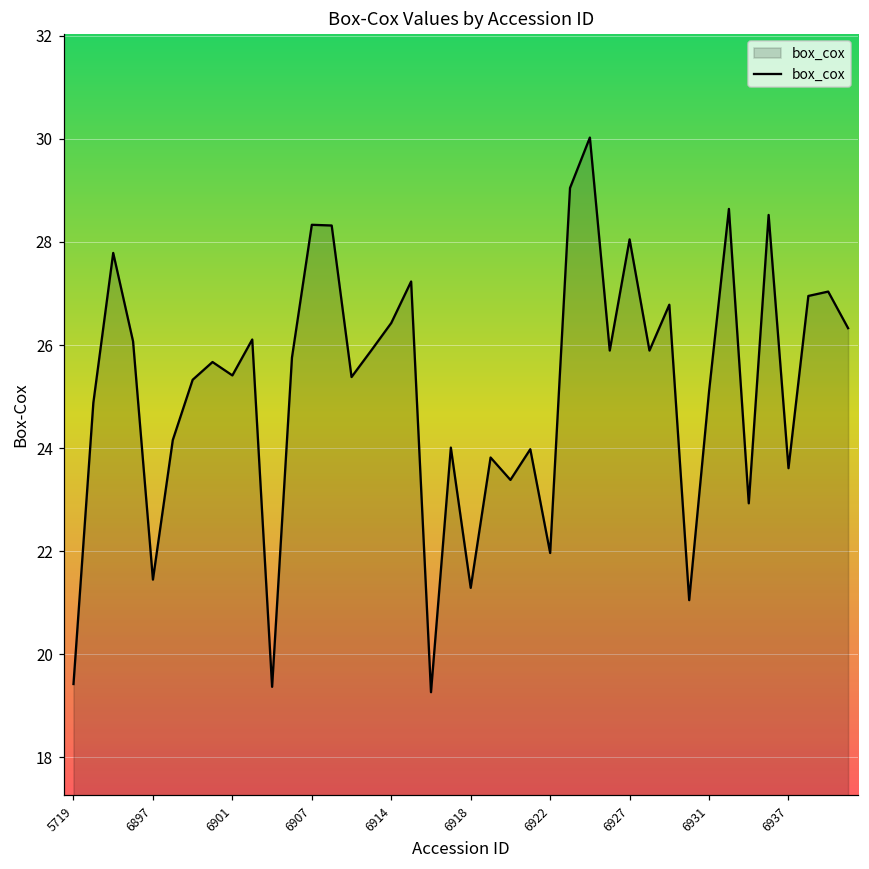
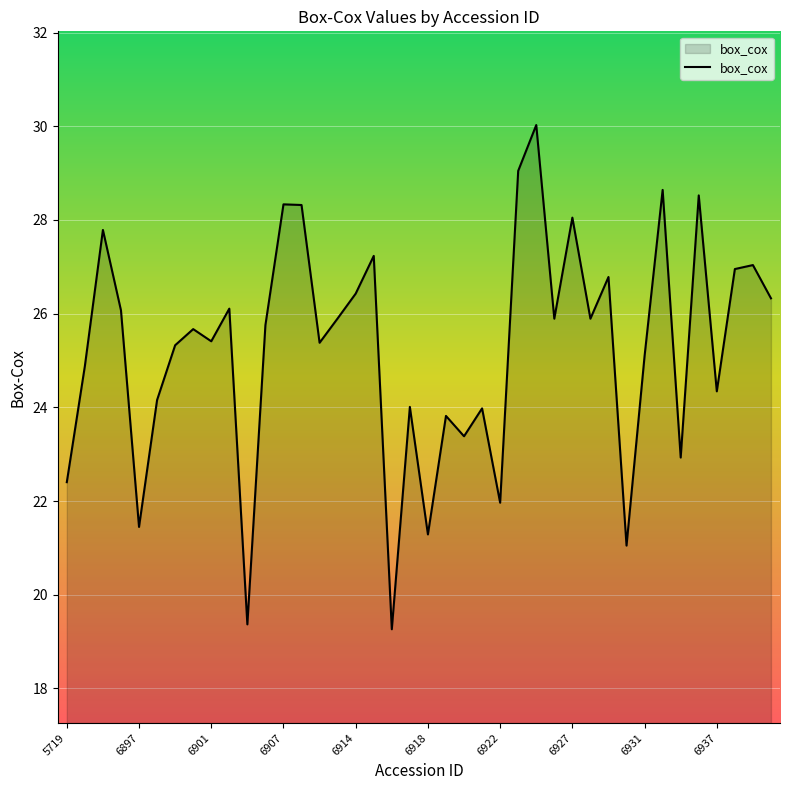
5719: 19.4 -> 22.4
6937: 23.6 -> 24.3
